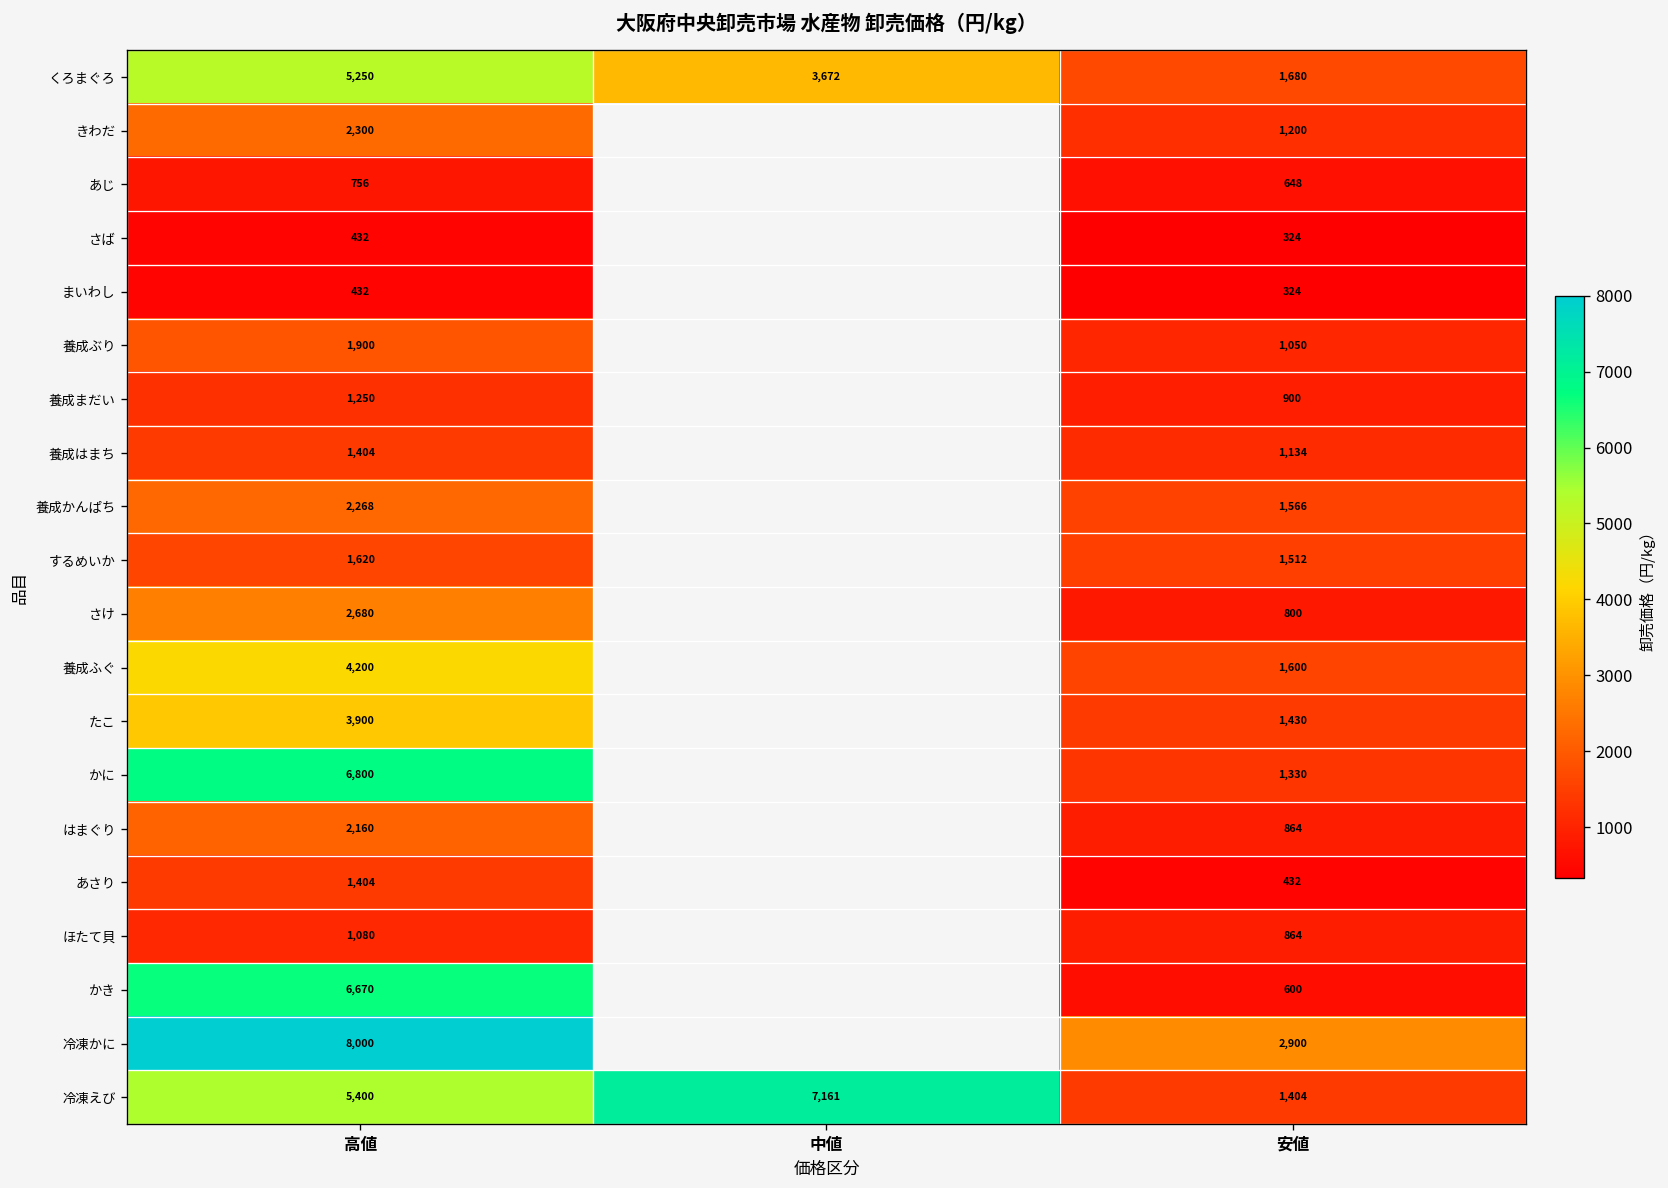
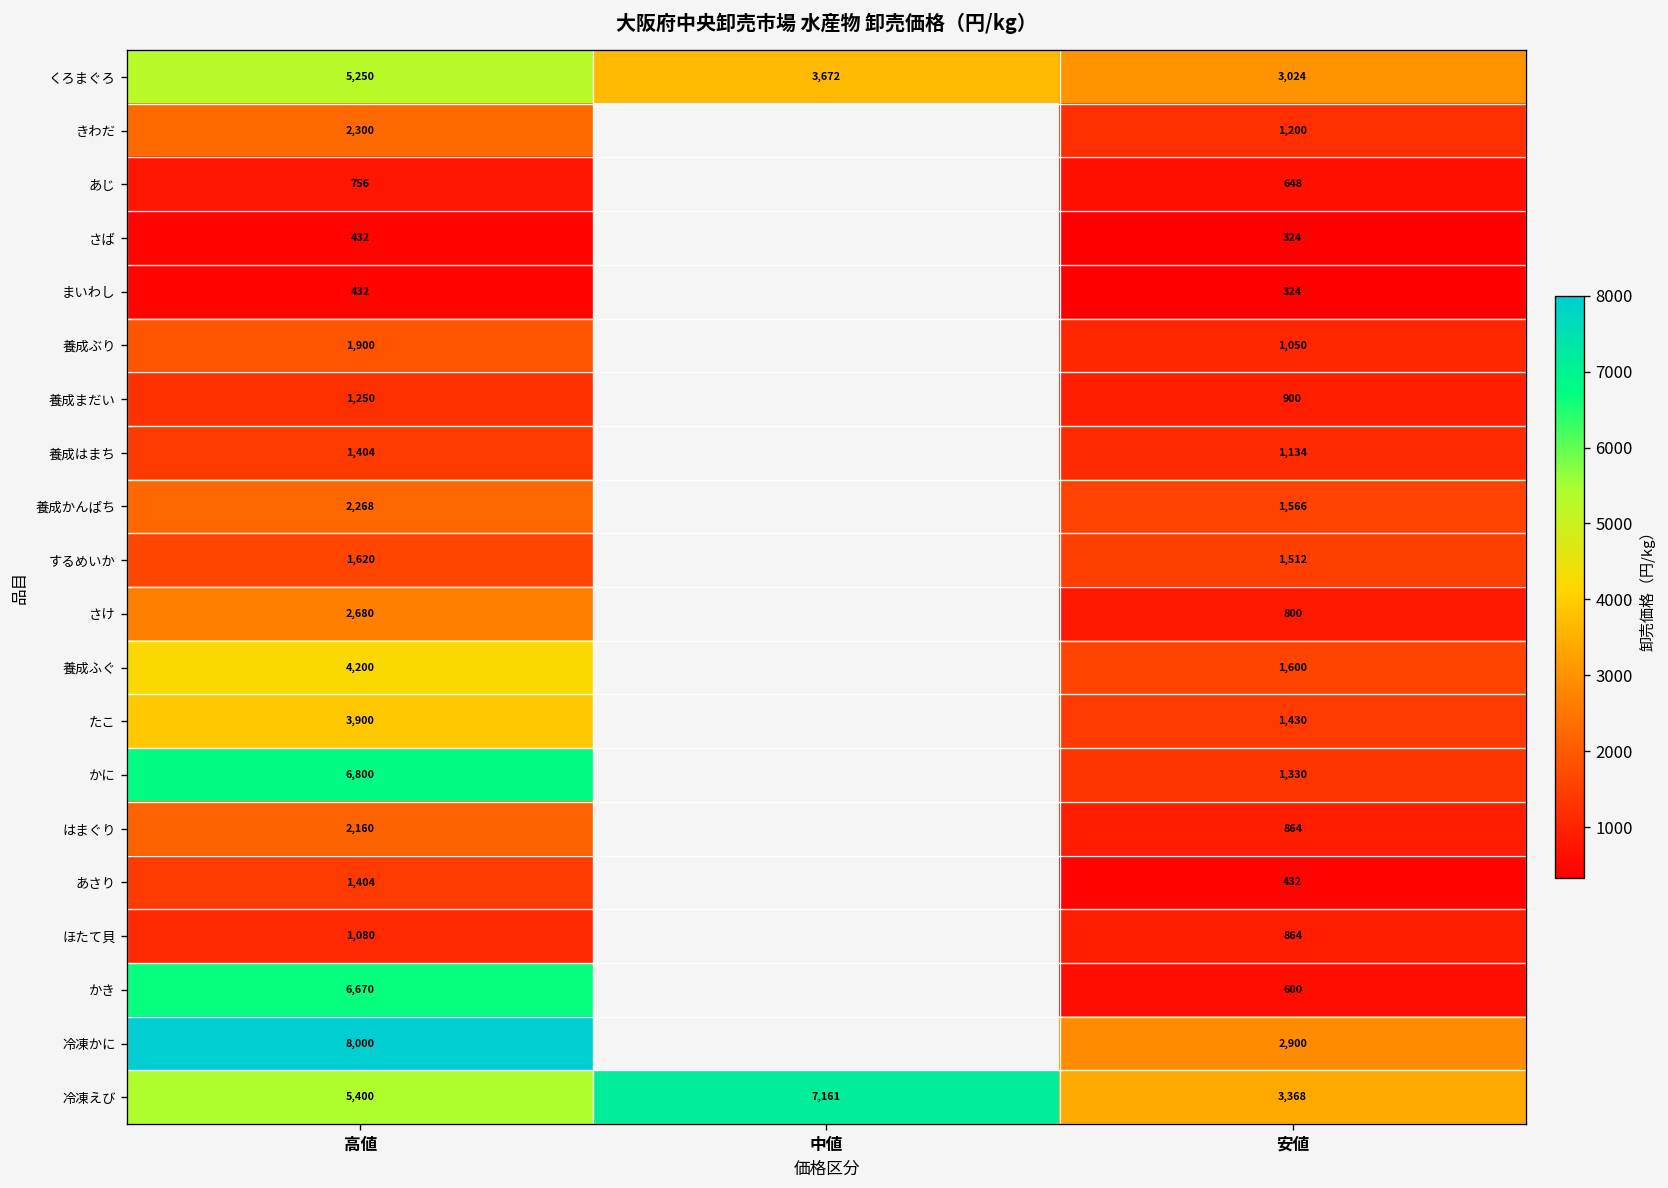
くろまぐろ, 安値: 1,680 -> 3,024
冷凍えび, 安値: 1,404 -> 3,368
